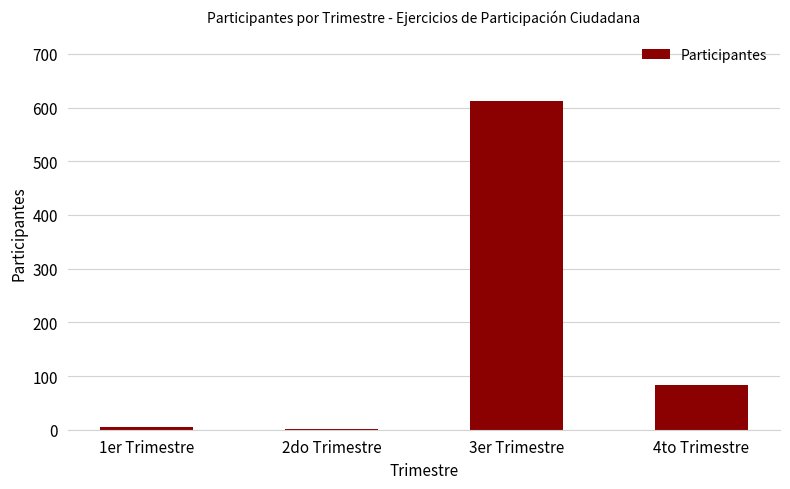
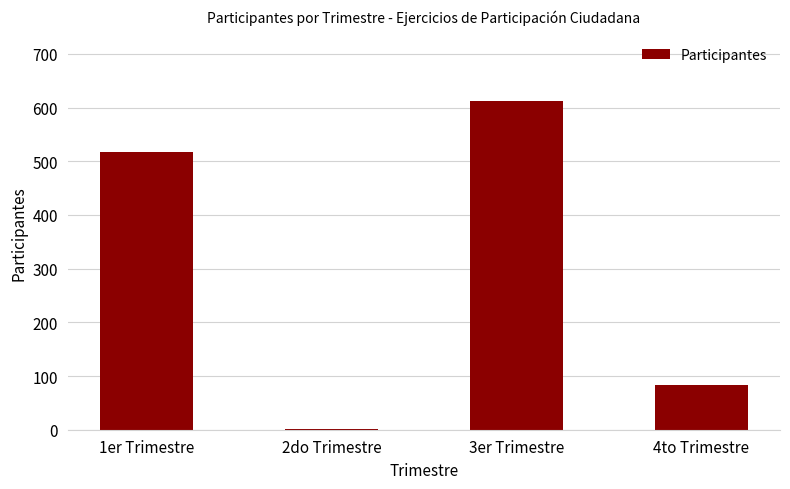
1er Trimestre: 10 -> 520
